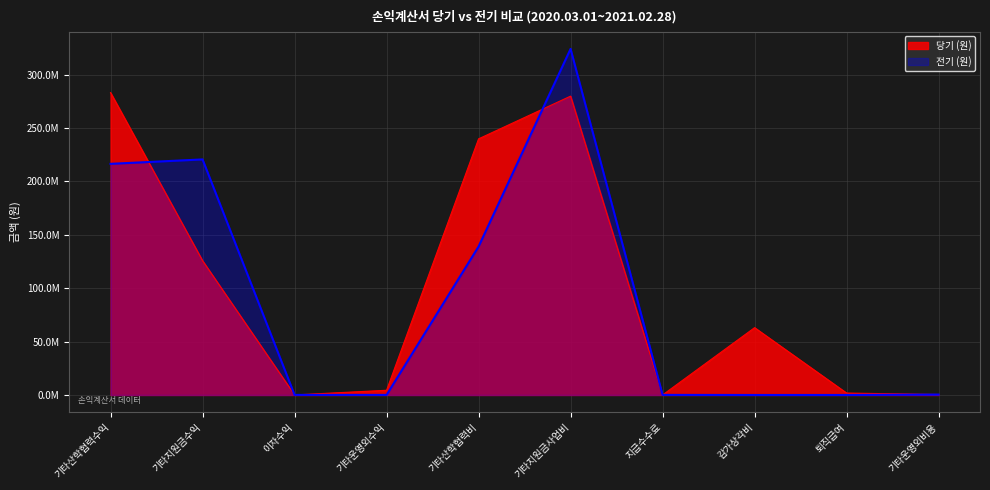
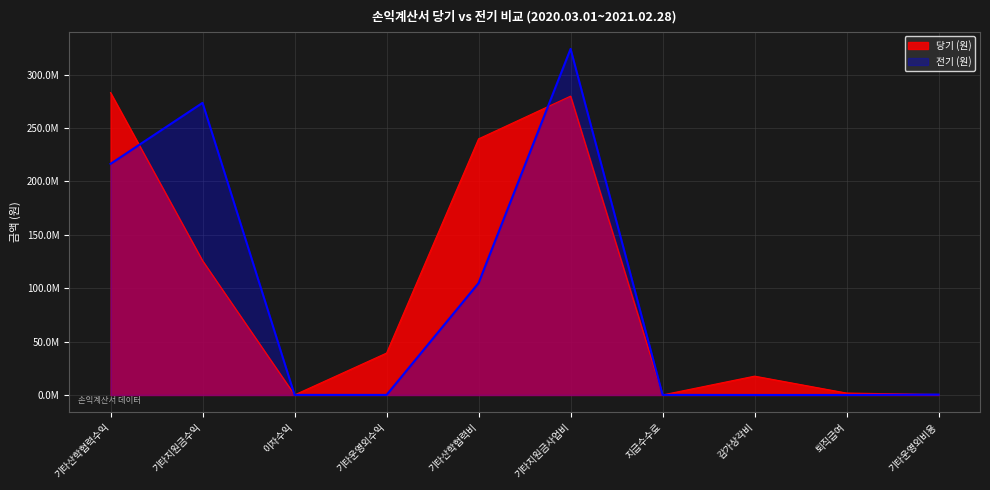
전기 (원), 기타지원금수익: 221000000 -> 274000000
당기 (원), 기타운영외수익: 4000000 -> 39000000
전기 (원), 기타산학협력비: 139000000 -> 105000000
당기 (원), 감가상각비: 63000000 -> 18000000
